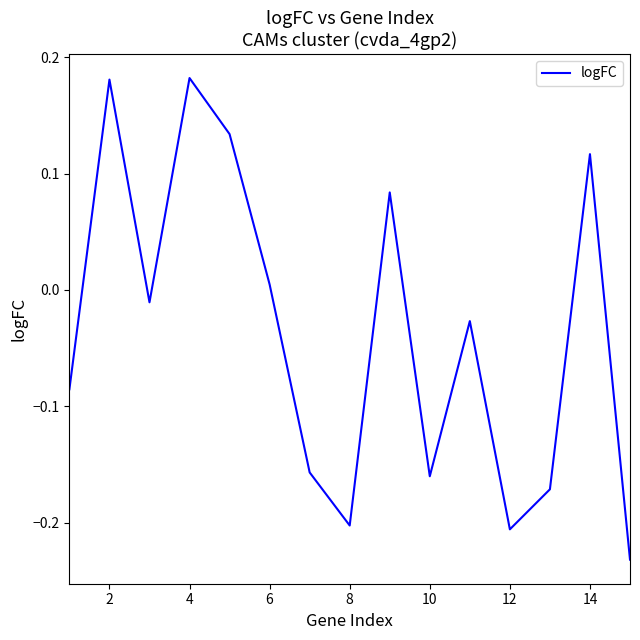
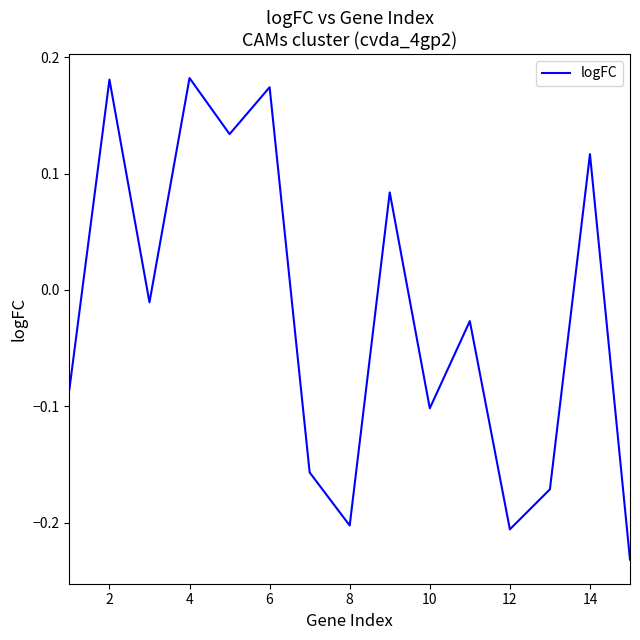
6: 0.005 -> 0.174
10: -0.160 -> -0.102
